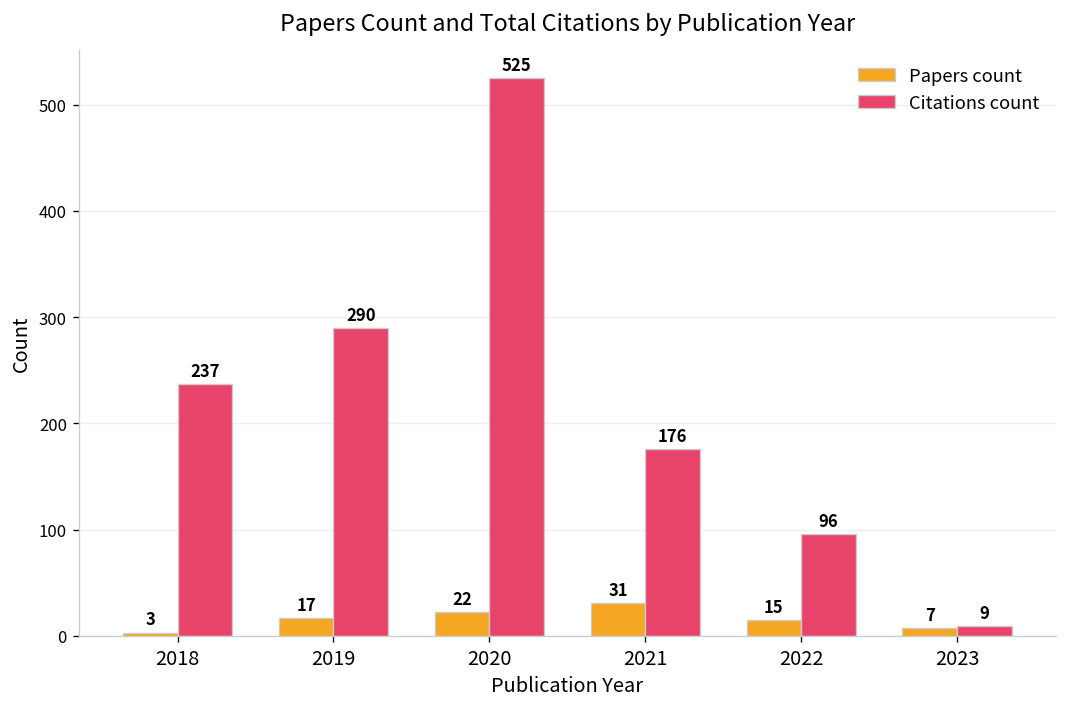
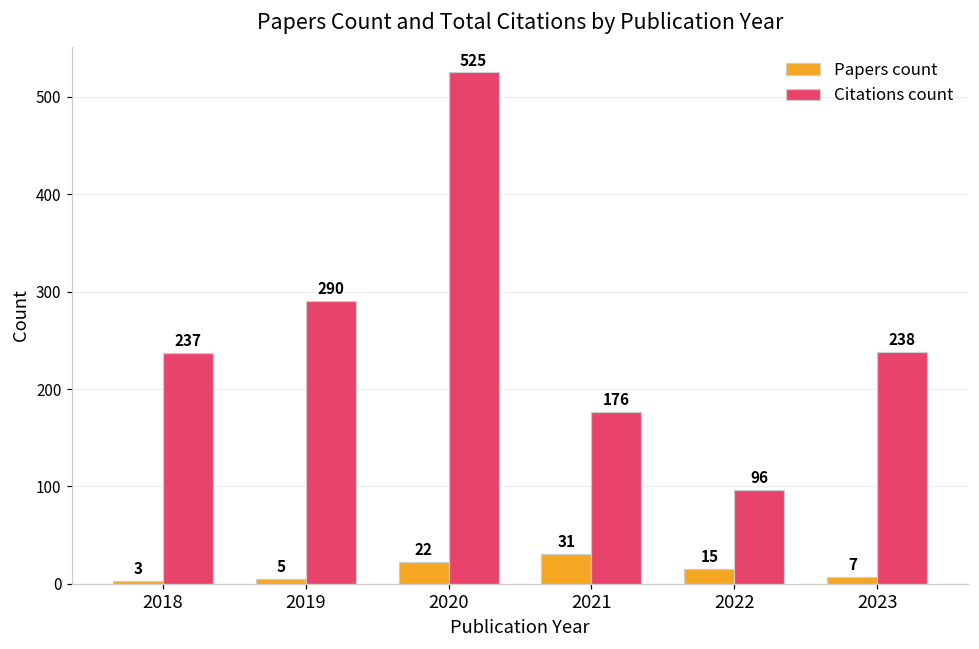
Papers count, 2019: 17 -> 5
Citations count, 2023: 9 -> 238
